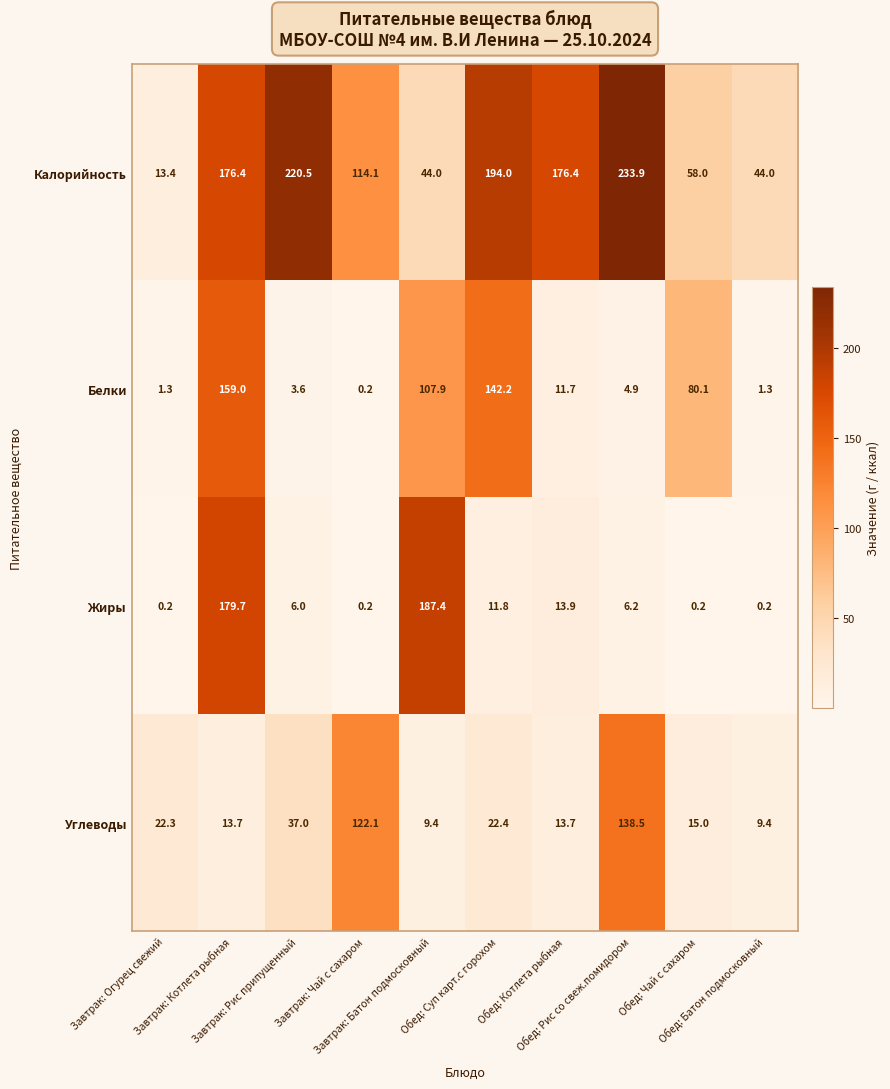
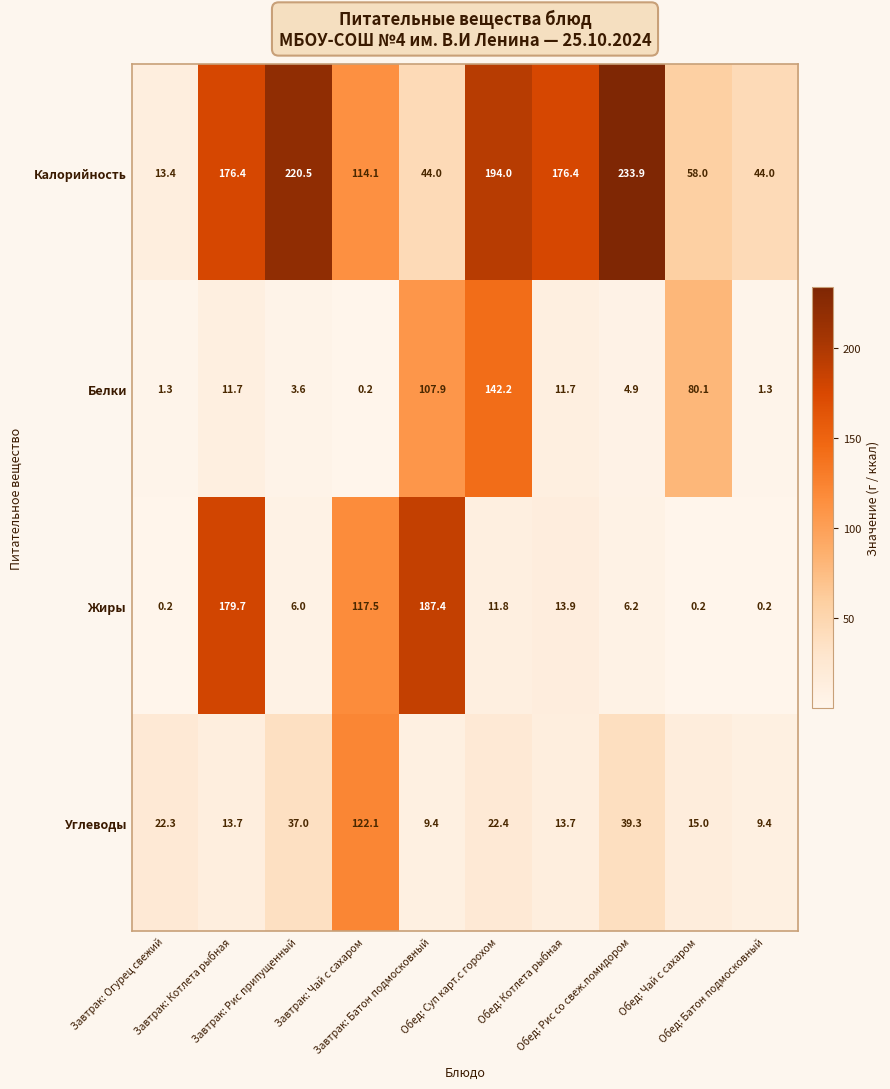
Белки, Завтрак: Котлета рыбная: 159.0 -> 11.7
Жиры, Завтрак: Чай с сахаром: 0.2 -> 117.5
Углеводы, Обед: Рис со свеж.помидором: 138.5 -> 39.3
